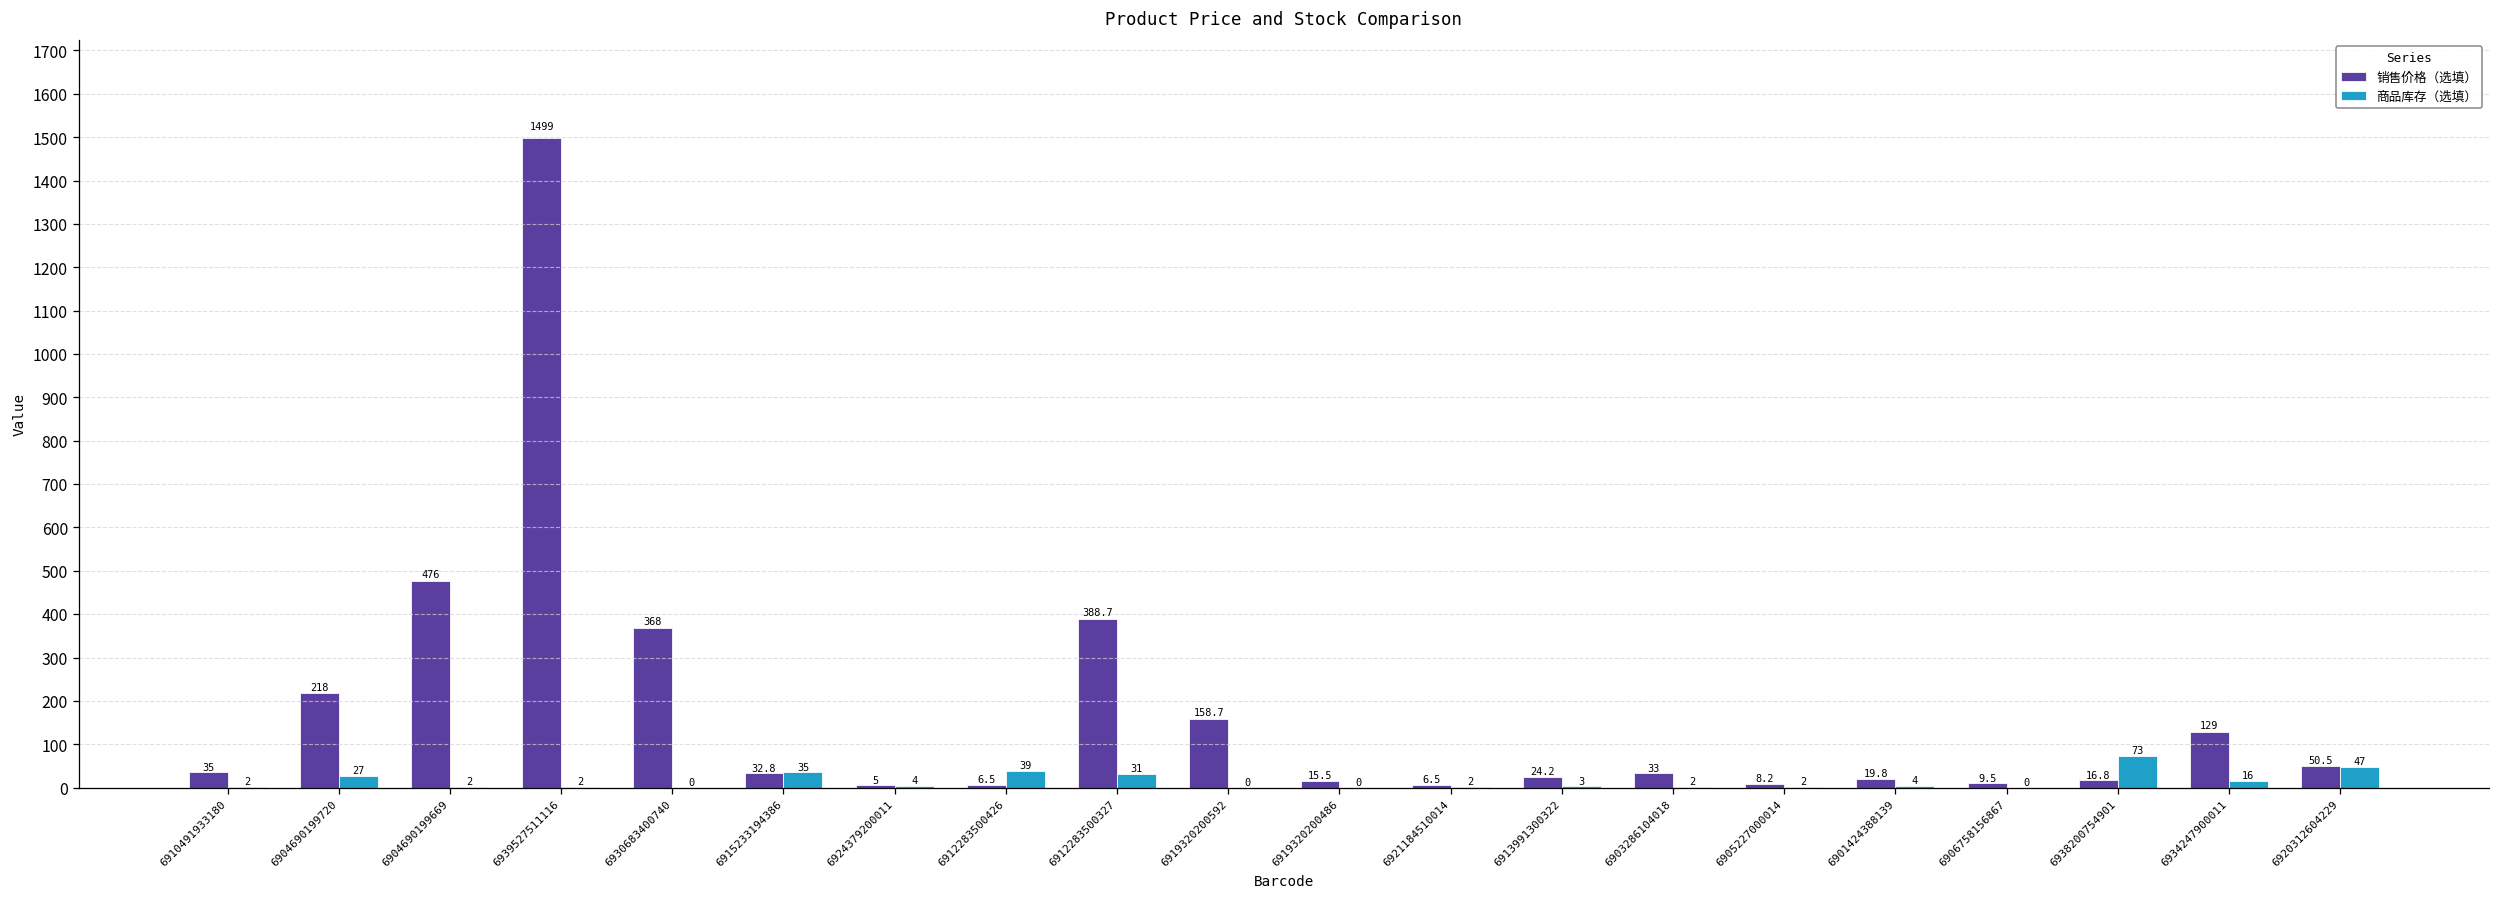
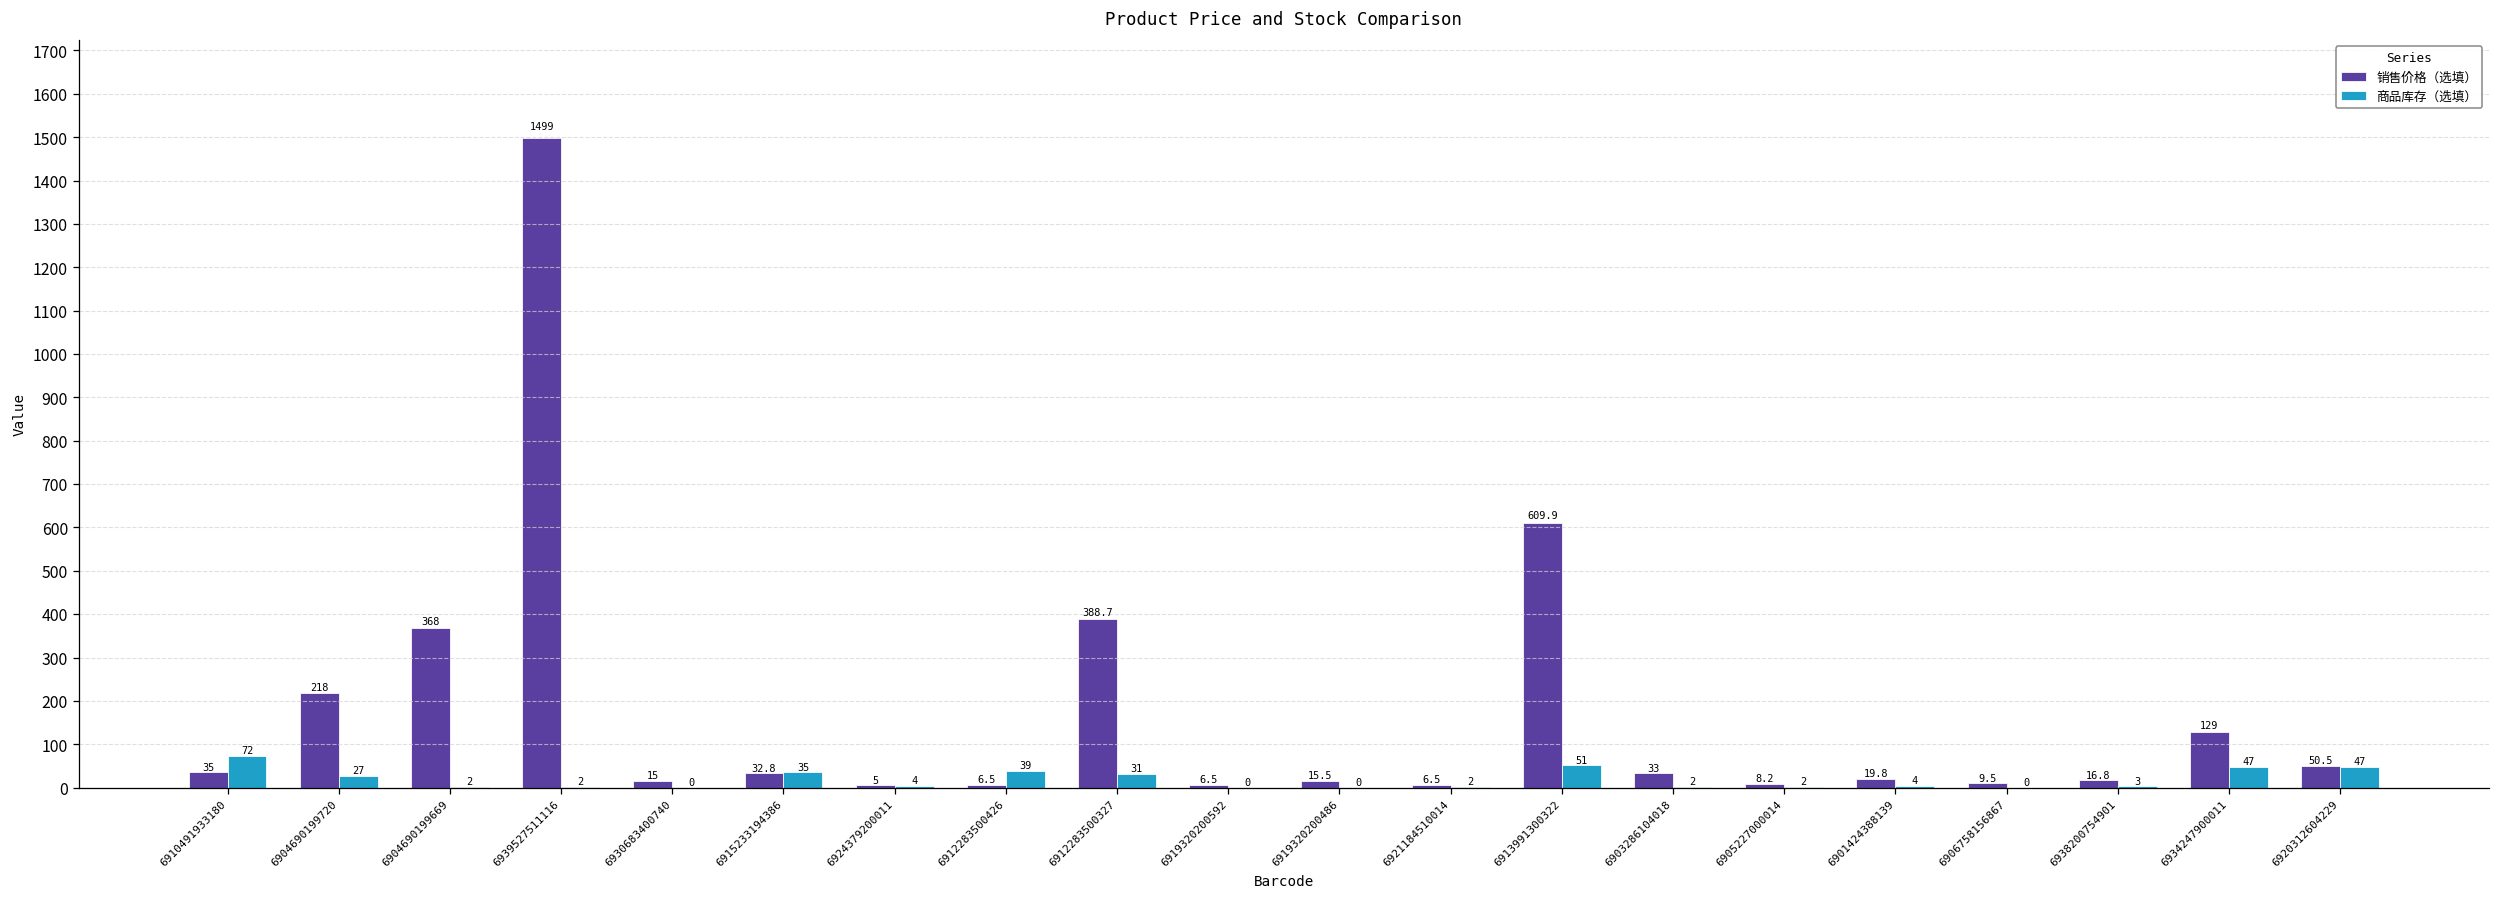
商品库存（选填）, 6910491933180: 2 -> 72
销售价格（选填）, 6904690199669: 476 -> 368
销售价格（选填）, 6930683400740: 368 -> 15
销售价格（选填）, 6919320200592: 158.7 -> 6.5
销售价格（选填）, 6913991300322: 24.2 -> 609.9
商品库存（选填）, 6913991300322: 3 -> 51
商品库存（选填）, 6938200754901: 73 -> 3
商品库存（选填）, 6934247900011: 16 -> 47
